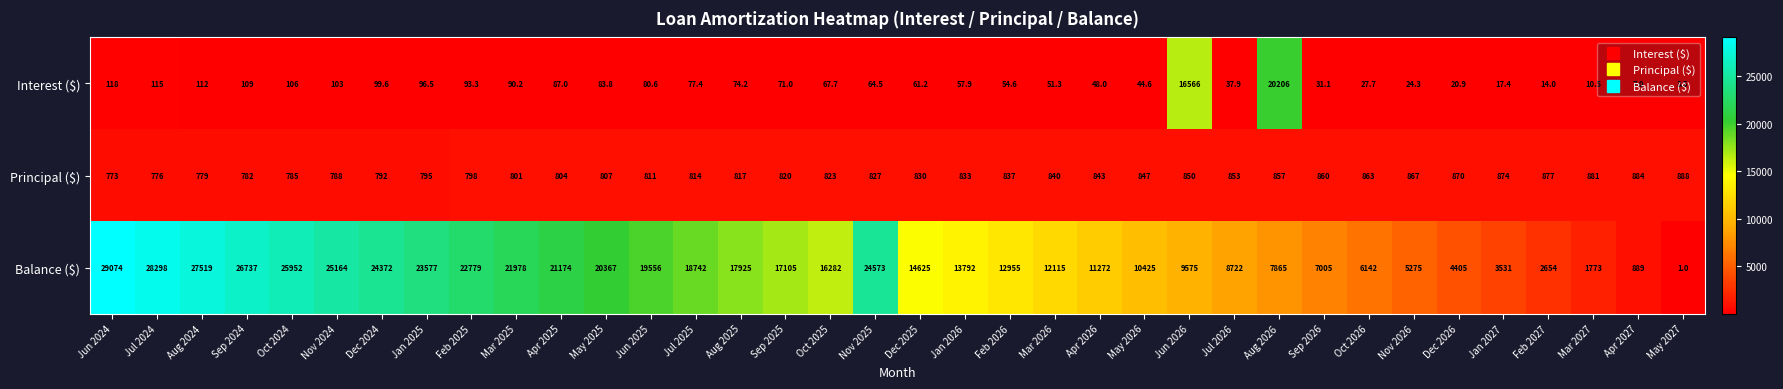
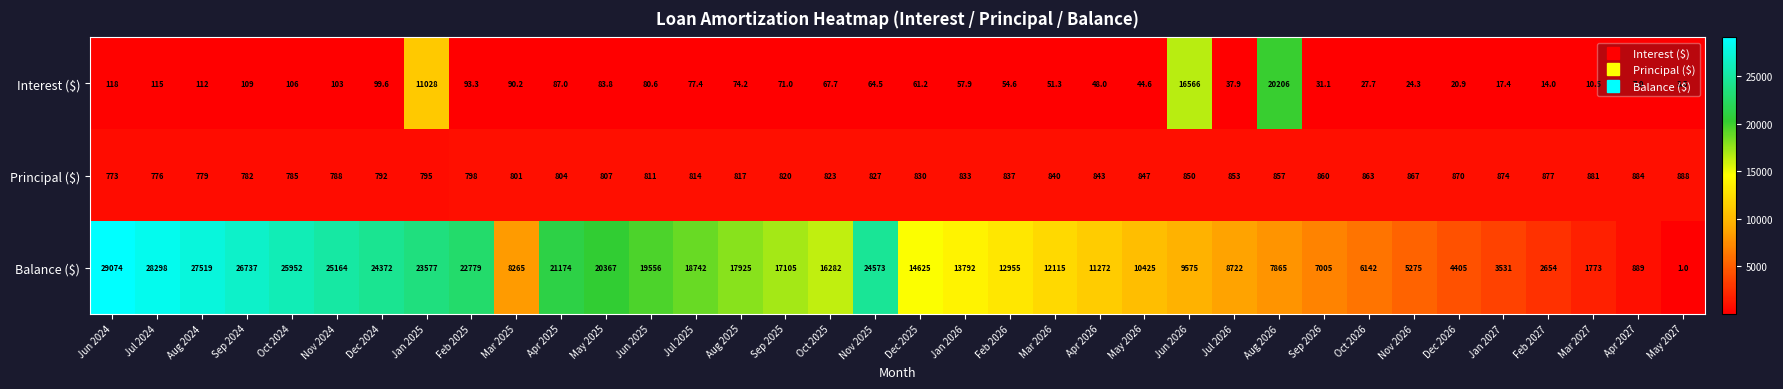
Interest ($), Jan 2025: 96.5 -> 11028
Balance ($), Mar 2025: 21978 -> 8265
